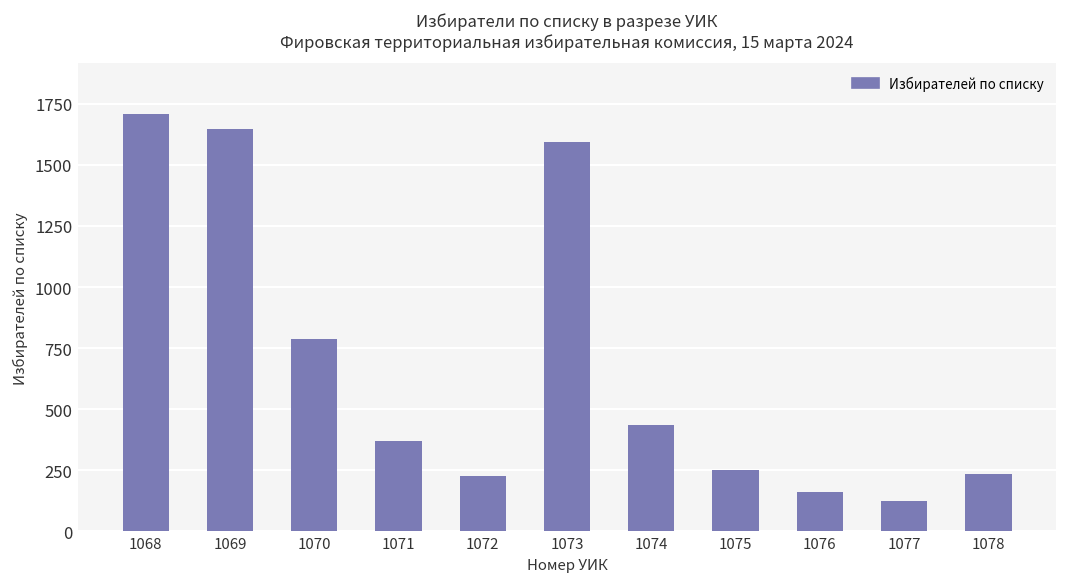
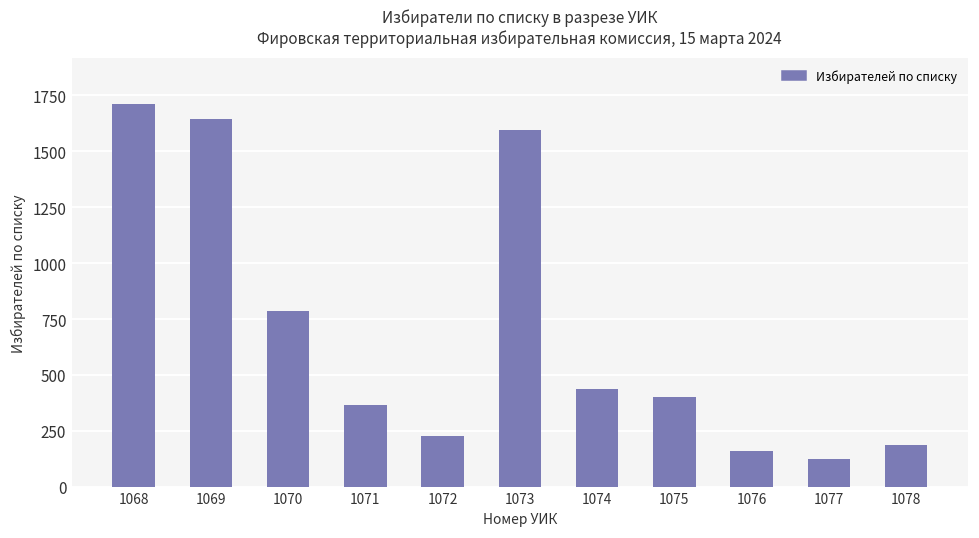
1075: 250 -> 400
1078: 240 -> 190
